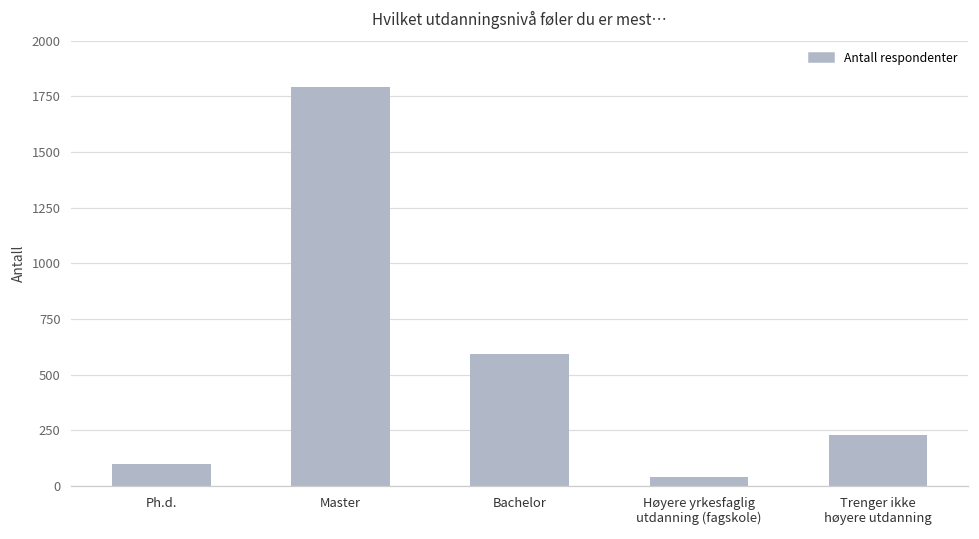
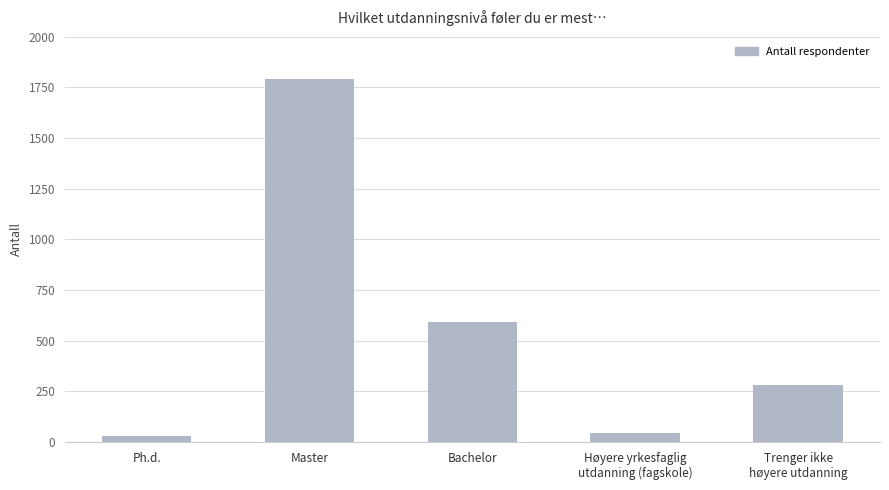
Ph.d.: 100 -> 30
Trenger ikke høyere utdanning: 230 -> 280
